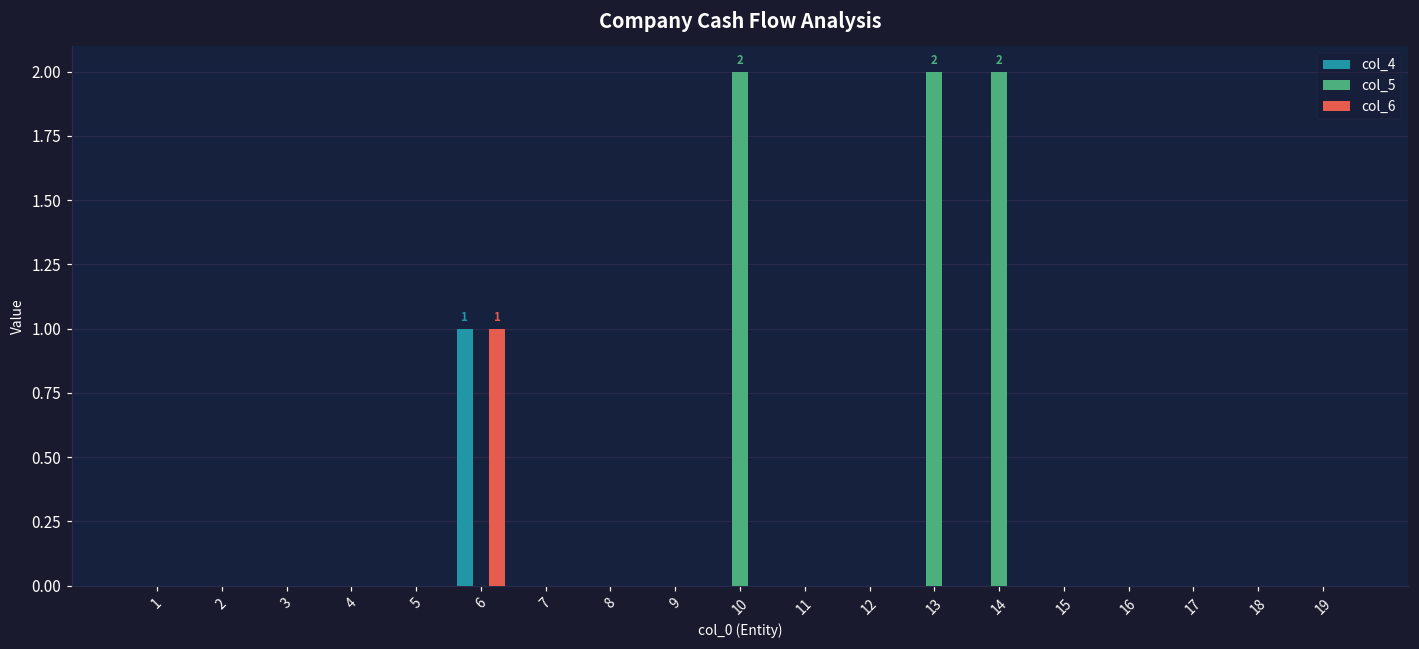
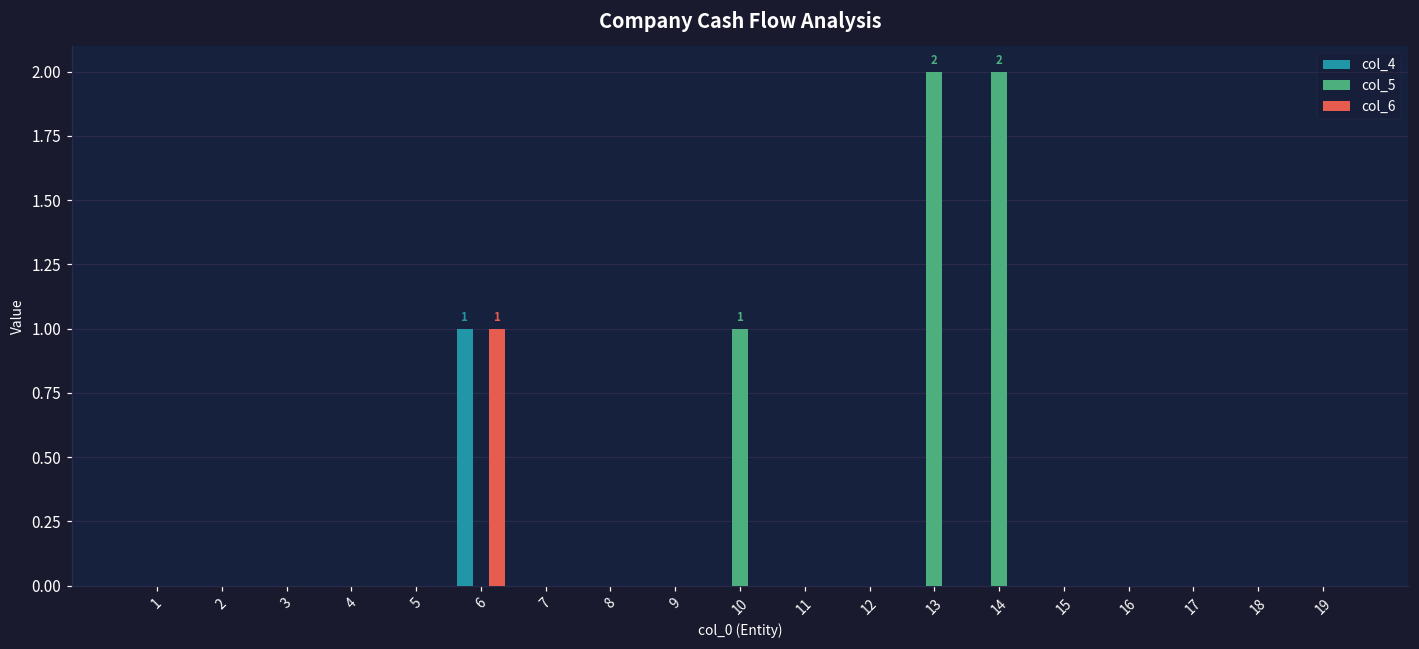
col_5, 10: 2 -> 1
